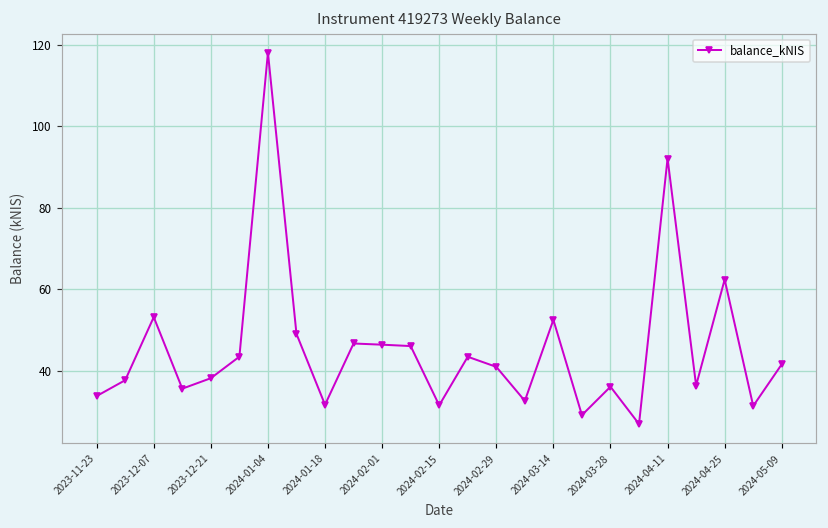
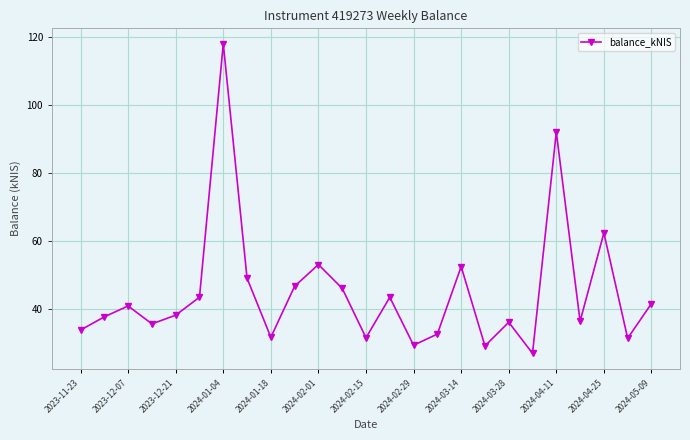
2023-12-07: 53 -> 41
2024-02-01: 46 -> 53
2024-02-29: 41 -> 29
